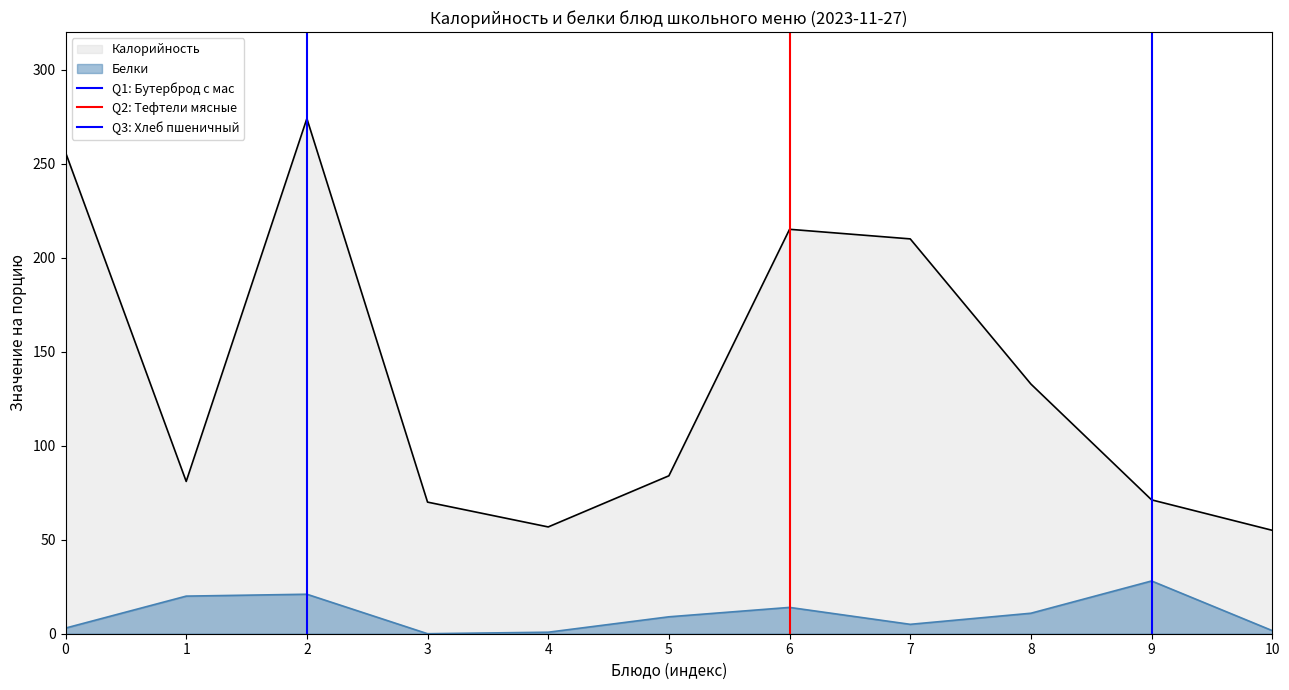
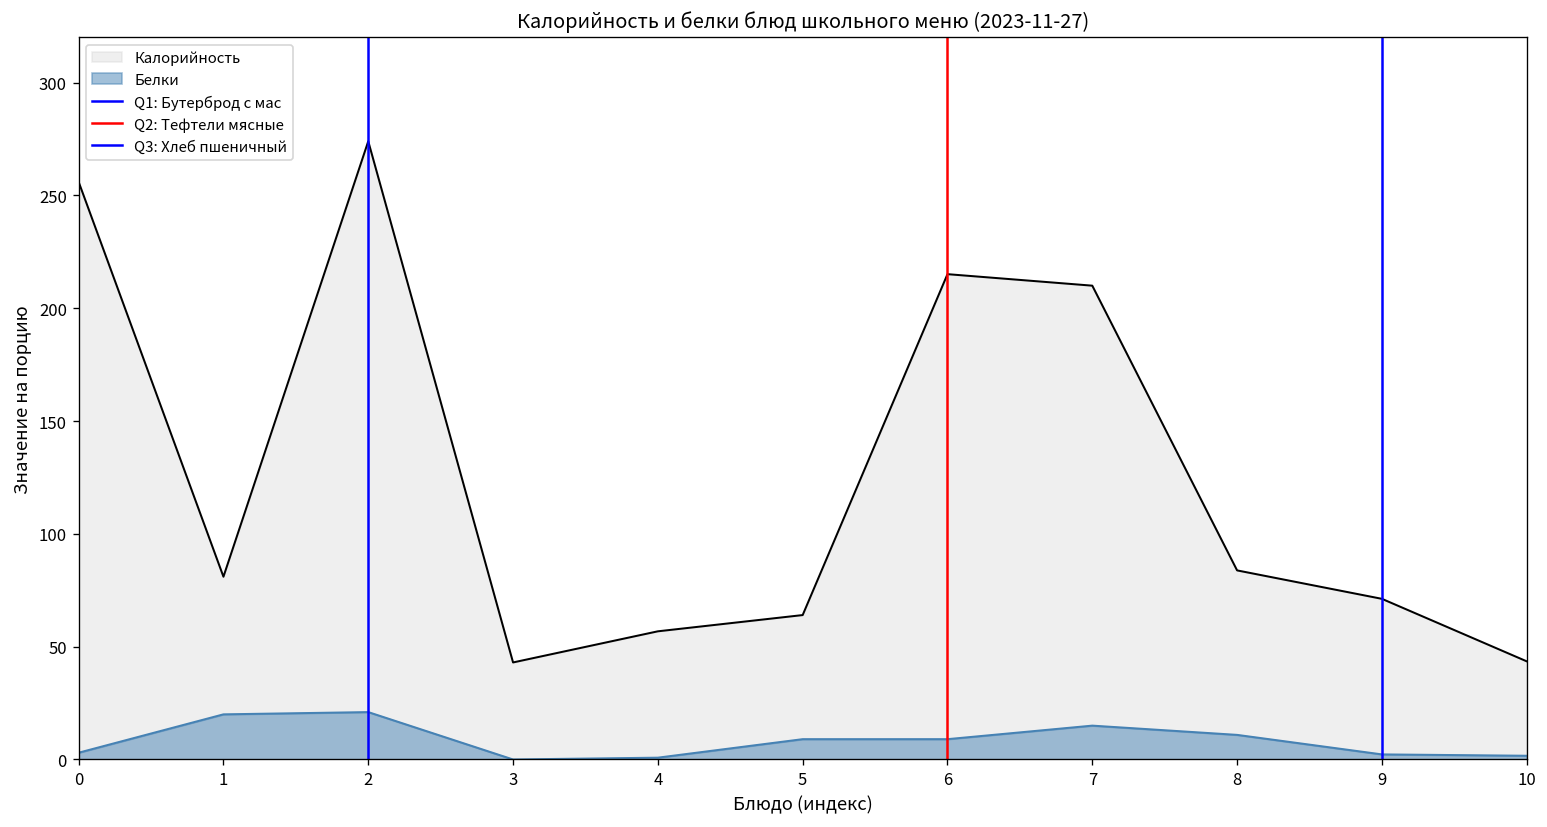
Калорийность, 3: 70 -> 43
Калорийность, 5: 84 -> 64
Белки, 6: 14 -> 9
Белки, 7: 5 -> 15
Калорийность, 8: 133 -> 84
Белки, 9: 28 -> 2
Калорийность, 10: 55 -> 44
